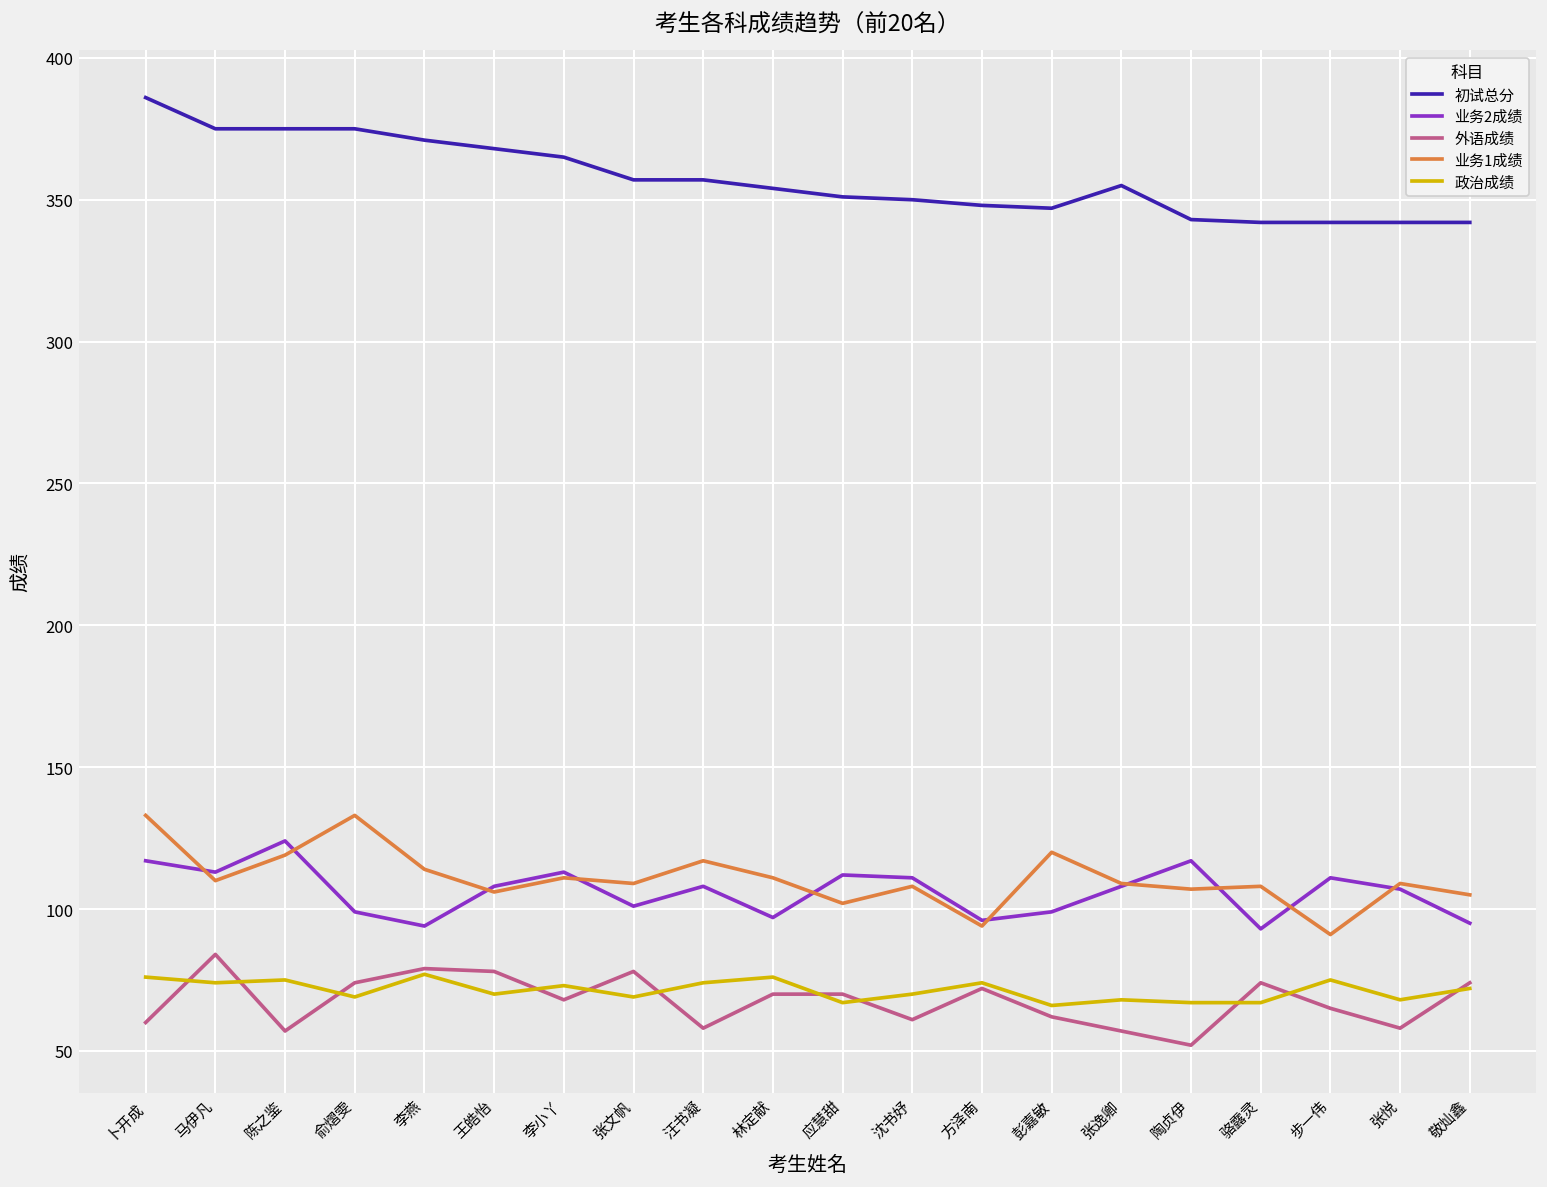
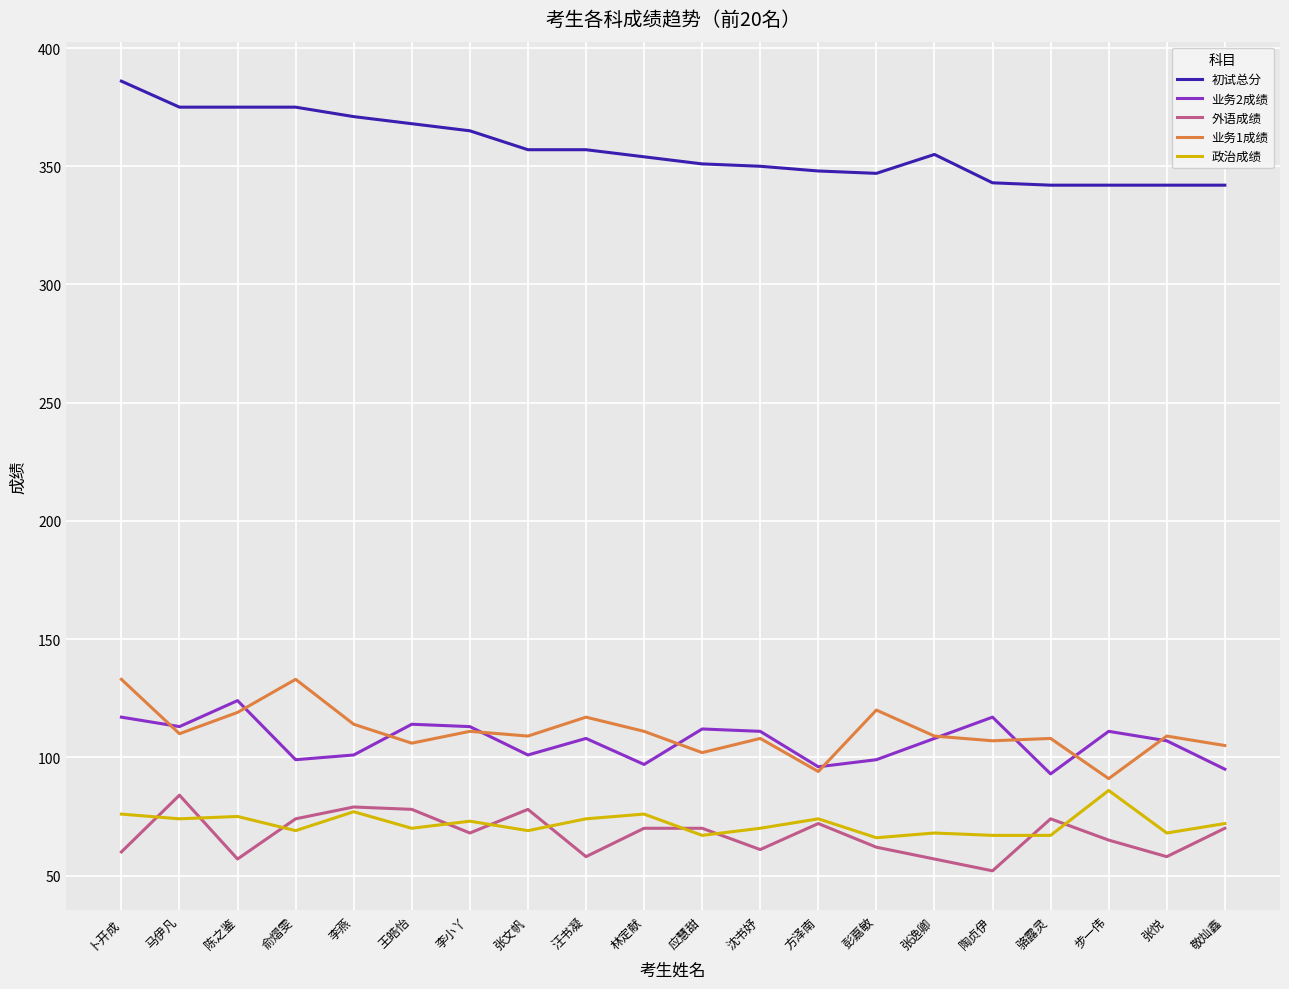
业务2成绩, 李燕: 94 -> 101
业务2成绩, 王皓怡: 108 -> 114
政治成绩, 步一伟: 75 -> 86
外语成绩, 敬灿鑫: 74 -> 70
